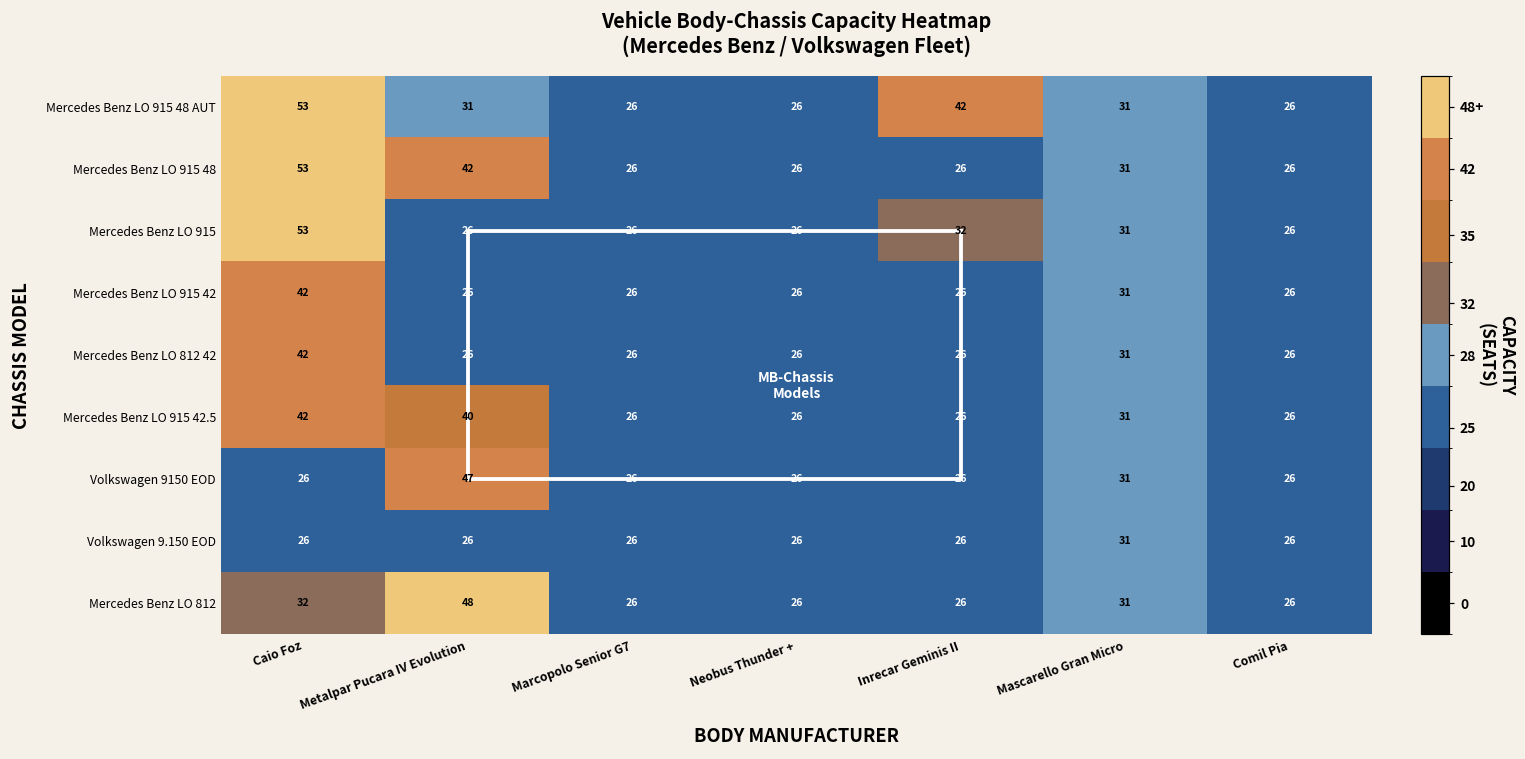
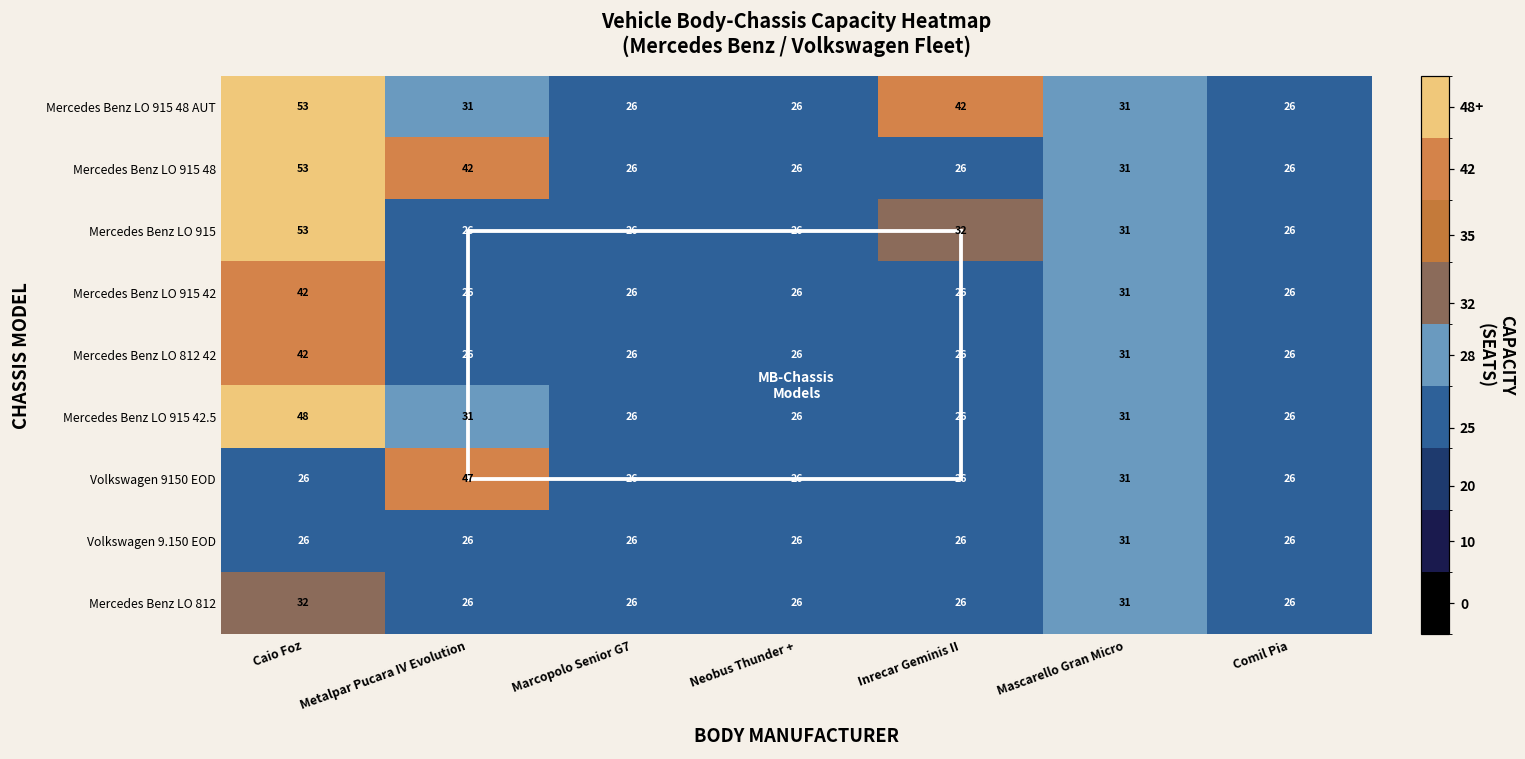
Mercedes Benz LO 915 42.5, Caio Foz: 42 -> 48
Mercedes Benz LO 915 42.5, Metalpar Pucara IV Evolution: 40 -> 31
Mercedes Benz LO 812, Metalpar Pucara IV Evolution: 48 -> 26
